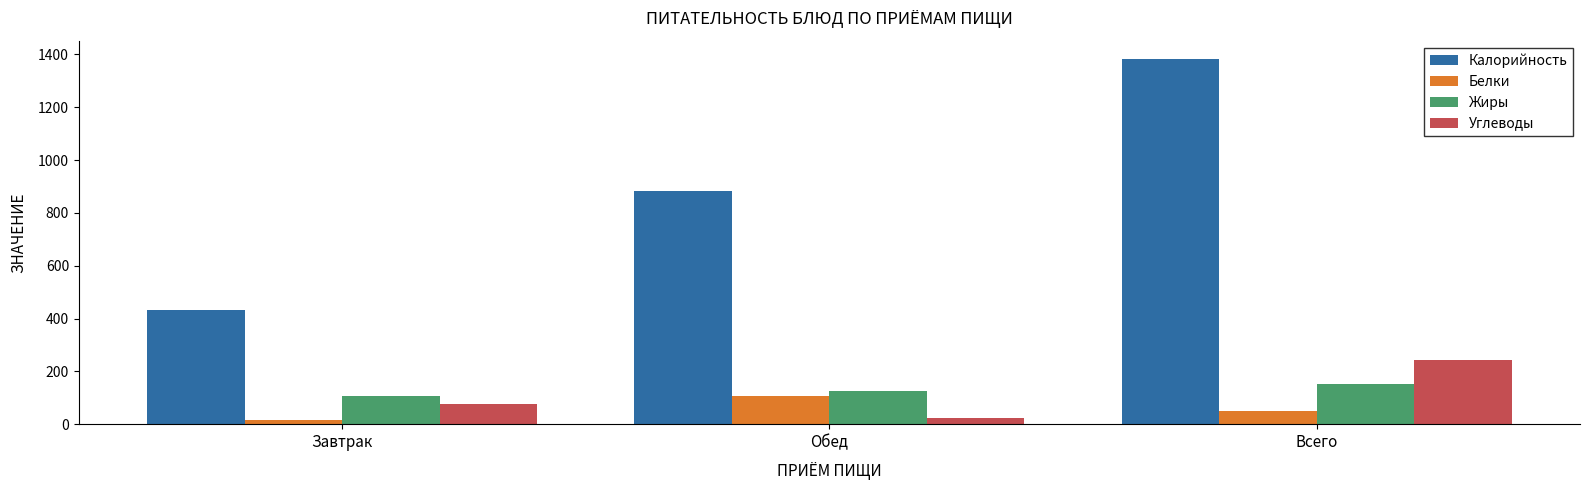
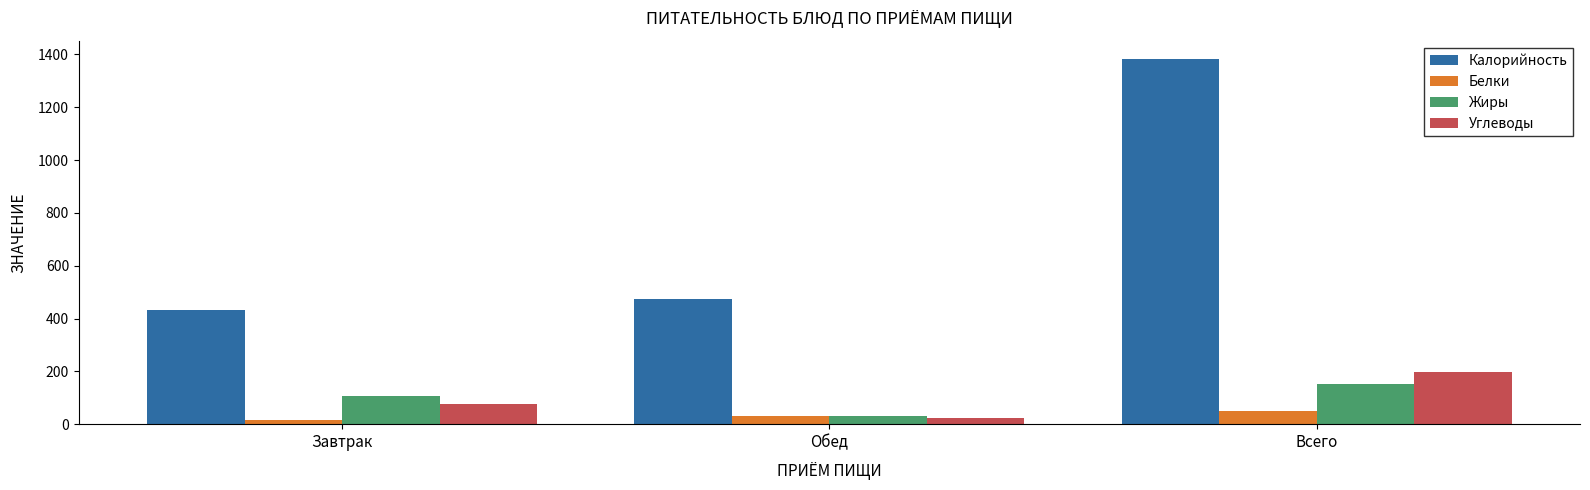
Калорийность, Обед: 880 -> 480
Белки, Обед: 100 -> 30
Жиры, Обед: 120 -> 30
Углеводы, Всего: 240 -> 200
